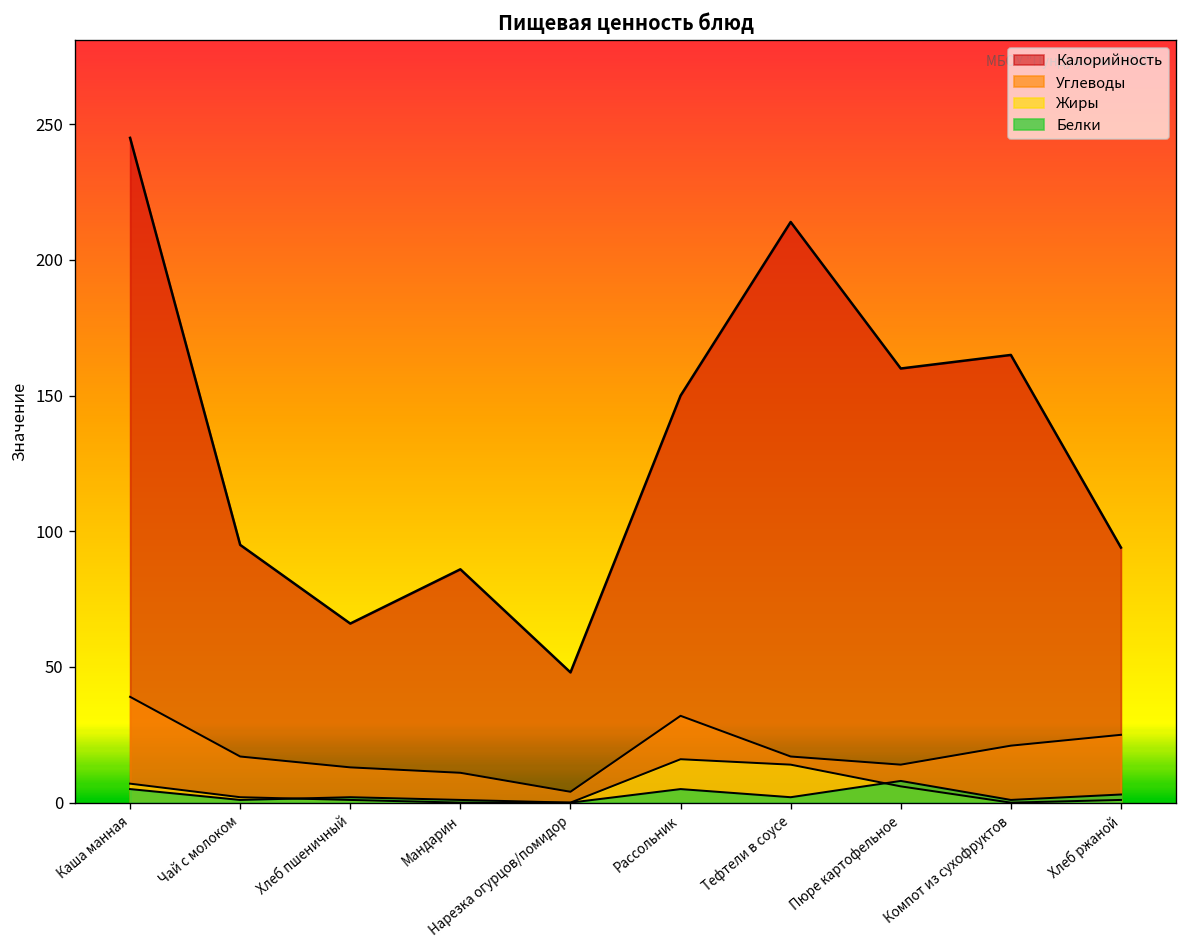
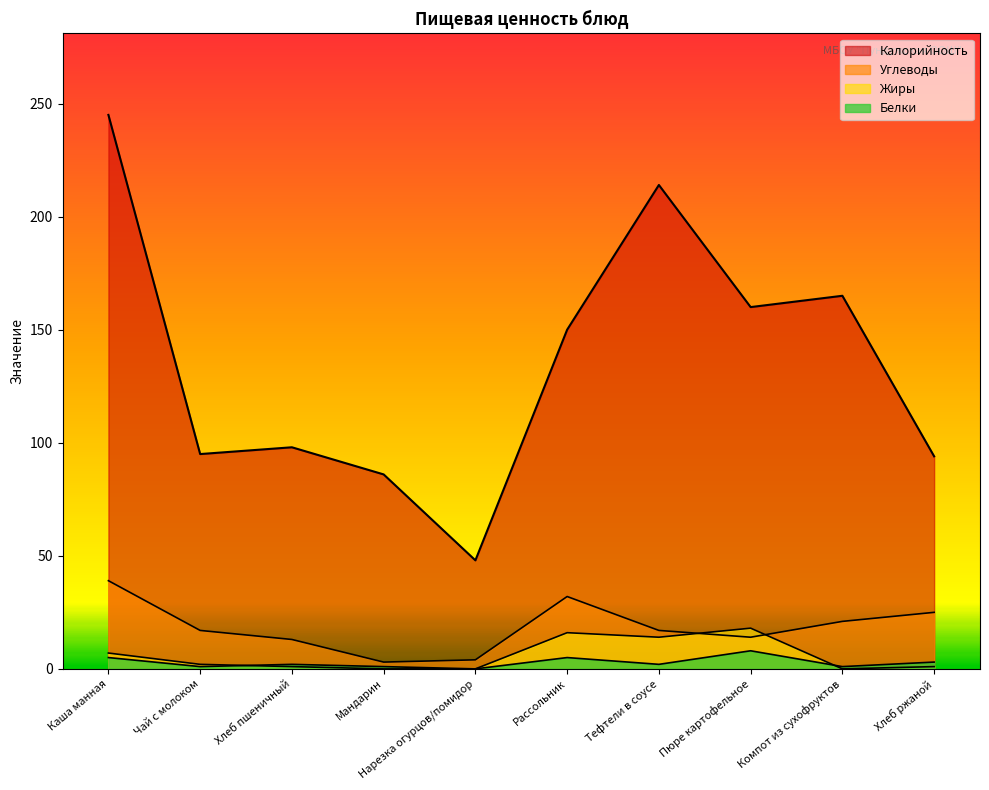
Калорийность, Хлеб пшеничный: 66 -> 98
Углеводы, Мандарин: 11 -> 3
Жиры, Пюре картофельное: 6 -> 18
